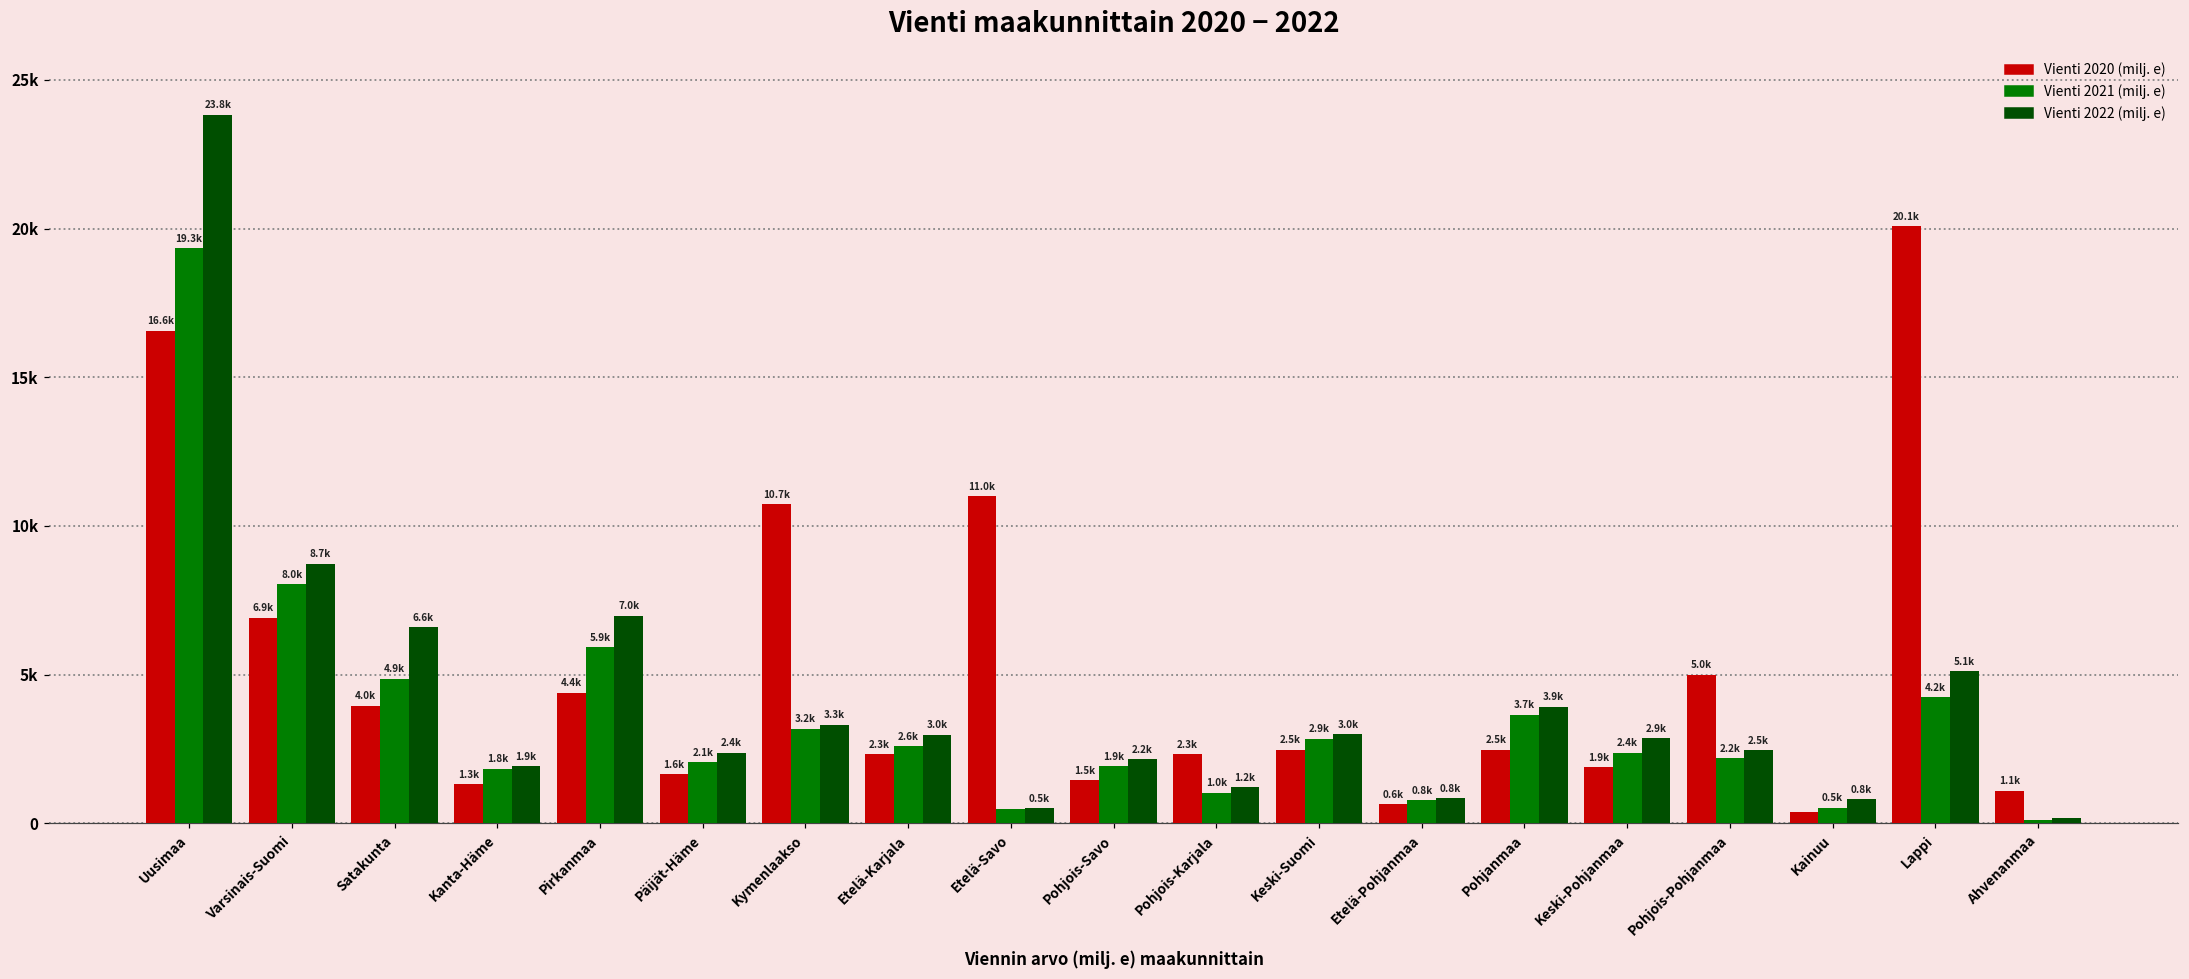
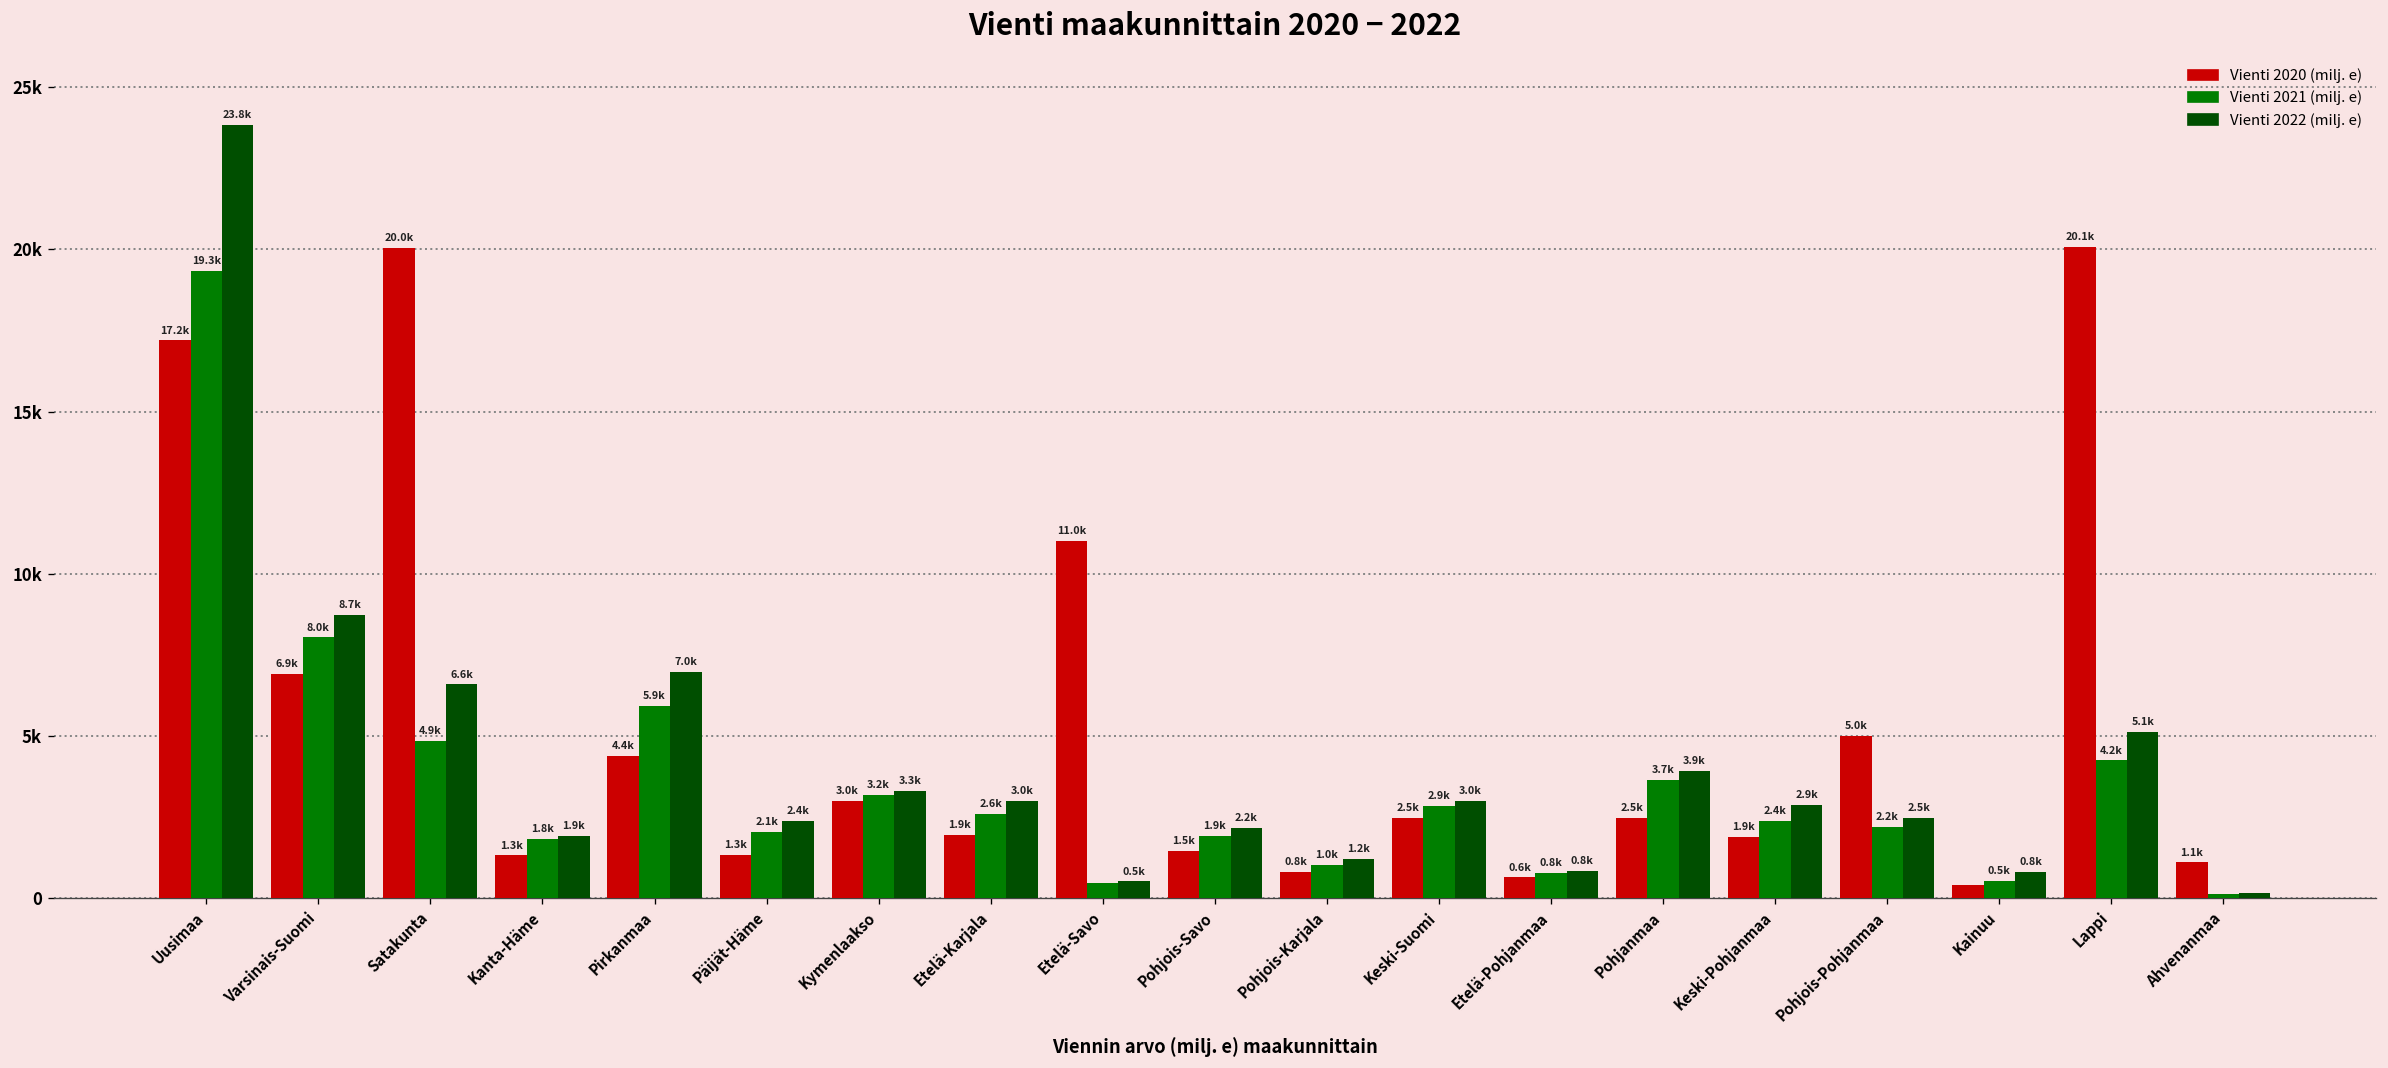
Vienti 2020 (milj. e), Uusimaa: 16.6k -> 17.2k
Vienti 2020 (milj. e), Satakunta: 4.0k -> 20.0k
Vienti 2020 (milj. e), Päijät-Häme: 1.6k -> 1.3k
Vienti 2020 (milj. e), Kymenlaakso: 10.7k -> 3.0k
Vienti 2020 (milj. e), Etelä-Karjala: 2.3k -> 1.9k
Vienti 2020 (milj. e), Pohjois-Karjala: 2.3k -> 0.8k
